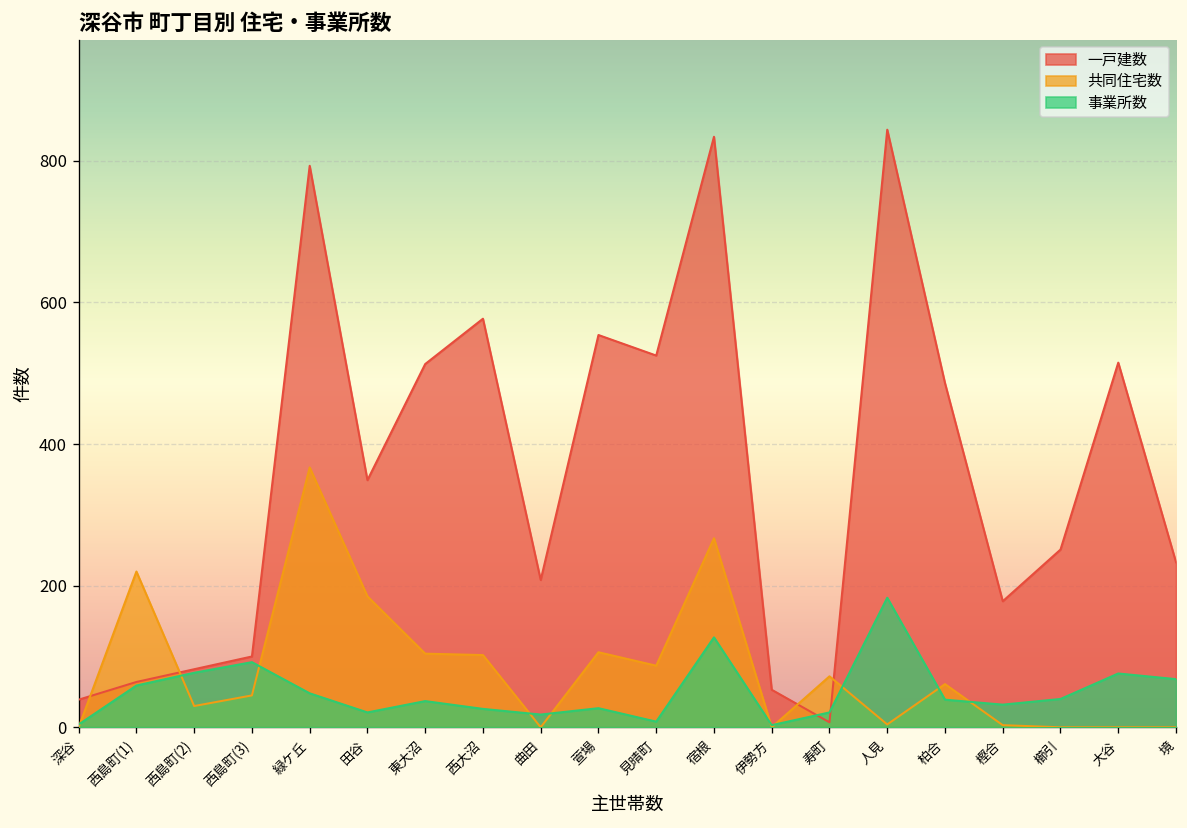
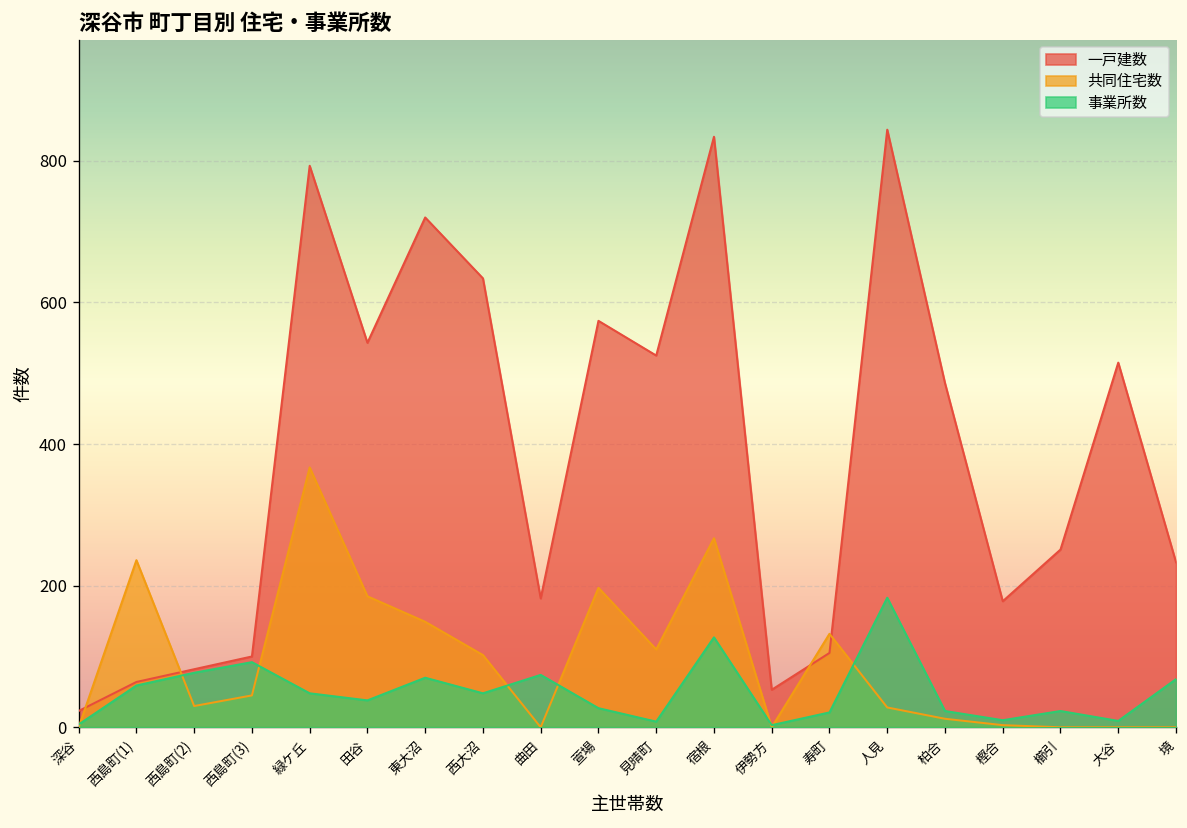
一戸建数, 深谷: 40 -> 20
共同住宅数, 西島町(1): 220 -> 240
一戸建数, 田谷: 350 -> 540
事業所数, 田谷: 20 -> 40
一戸建数, 東大沼: 510 -> 720
共同住宅数, 東大沼: 100 -> 150
事業所数, 東大沼: 40 -> 70
一戸建数, 西大沼: 580 -> 630
事業所数, 西大沼: 30 -> 50
一戸建数, 曲田: 210 -> 180
事業所数, 曲田: 20 -> 70
一戸建数, 萱場: 550 -> 570
共同住宅数, 萱場: 110 -> 200
共同住宅数, 見晴町: 90 -> 110
一戸建数, 寿町: 10 -> 110
共同住宅数, 寿町: 70 -> 130
共同住宅数, 人見: 0 -> 30
共同住宅数, 柏合: 60 -> 10
事業所数, 柏合: 40 -> 20
事業所数, 樫合: 30 -> 10
事業所数, 櫛引: 40 -> 20
事業所数, 大谷: 80 -> 10
